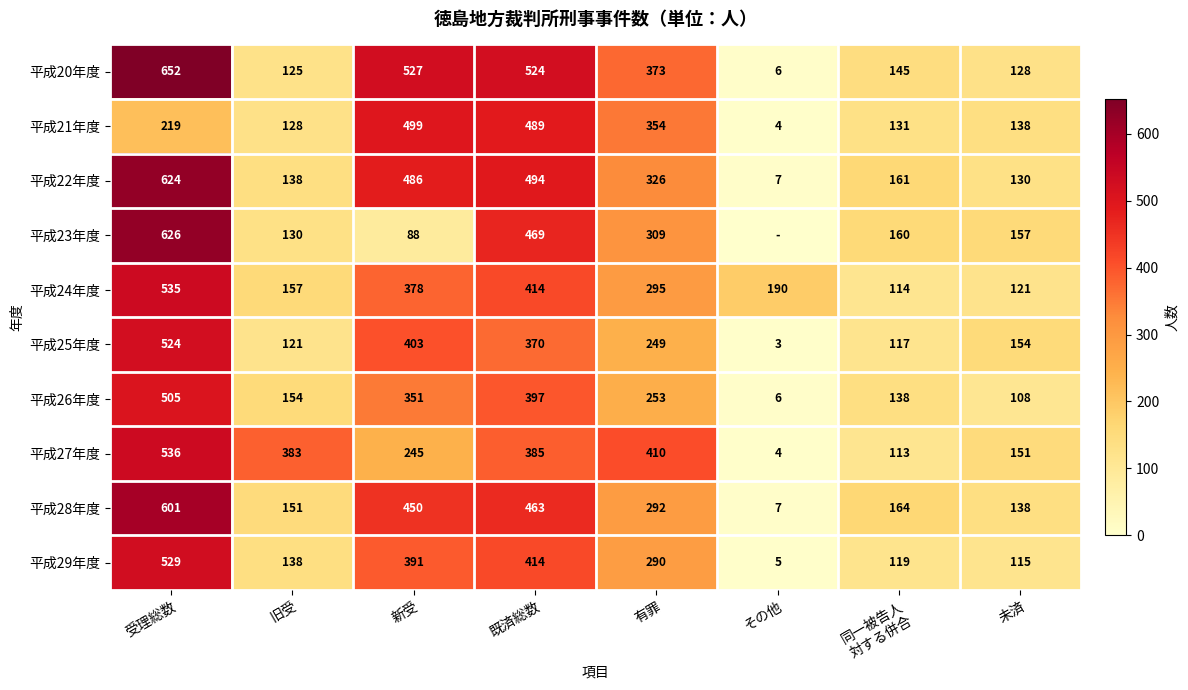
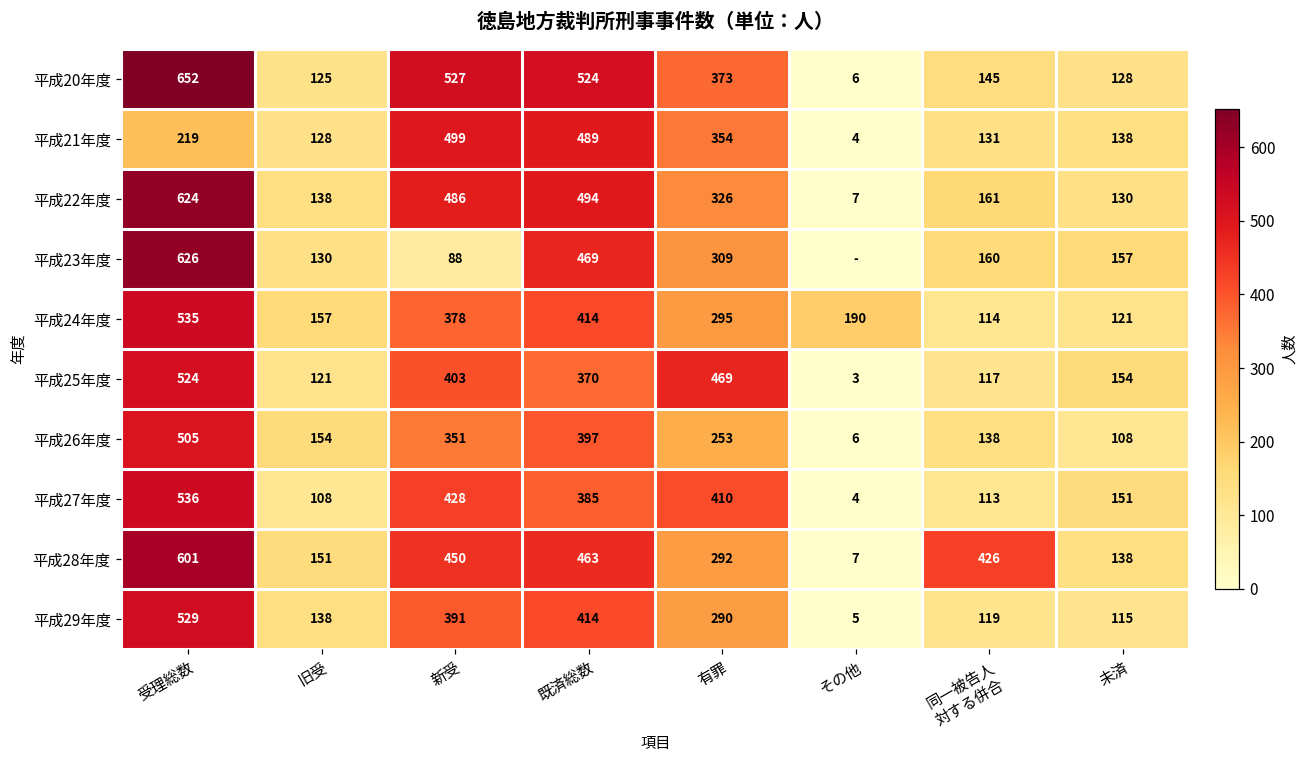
平成25年度, 有罪: 249 -> 469
平成27年度, 旧受: 383 -> 108
平成27年度, 新受: 245 -> 428
平成28年度, 同一被告人 対する併合: 164 -> 426
